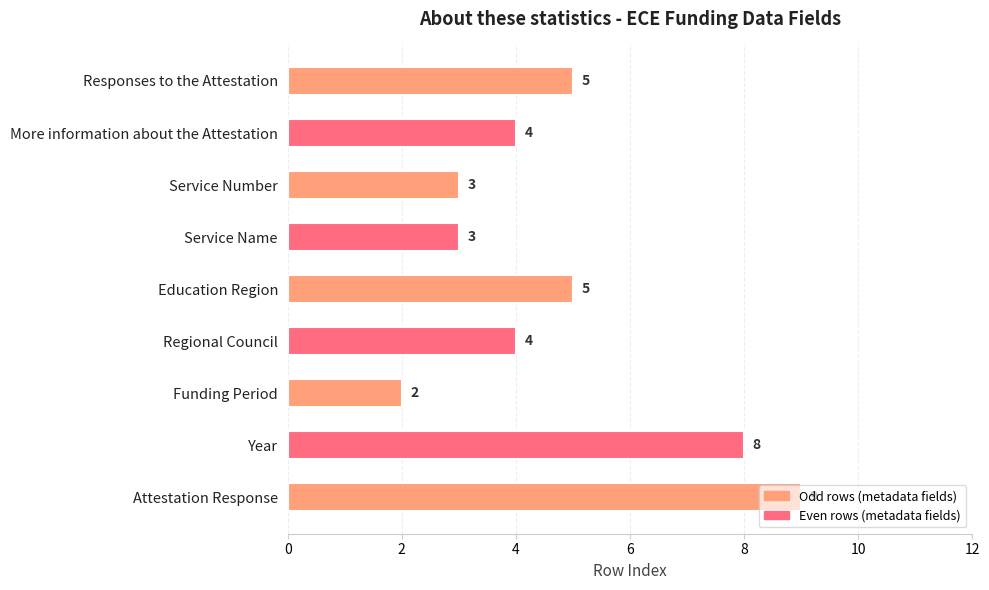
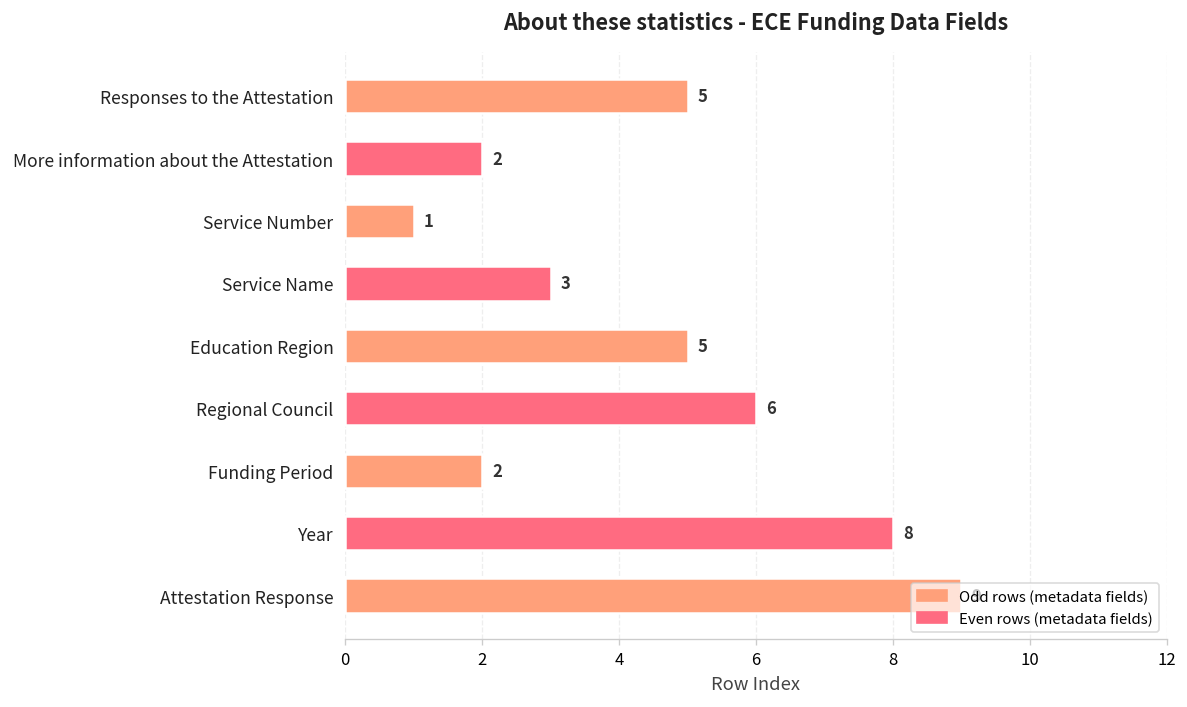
More information about the Attestation: 4 -> 2
Service Number: 3 -> 1
Regional Council: 4 -> 6
